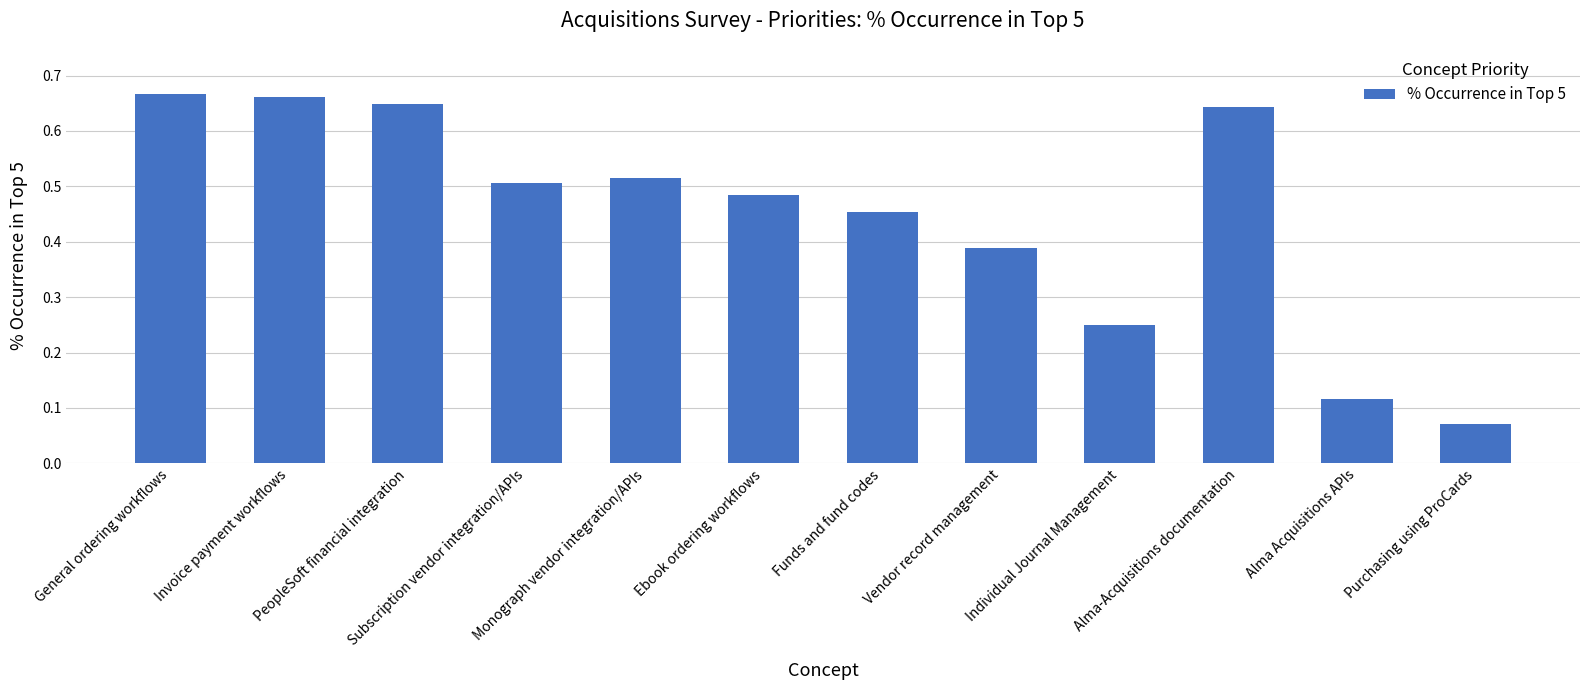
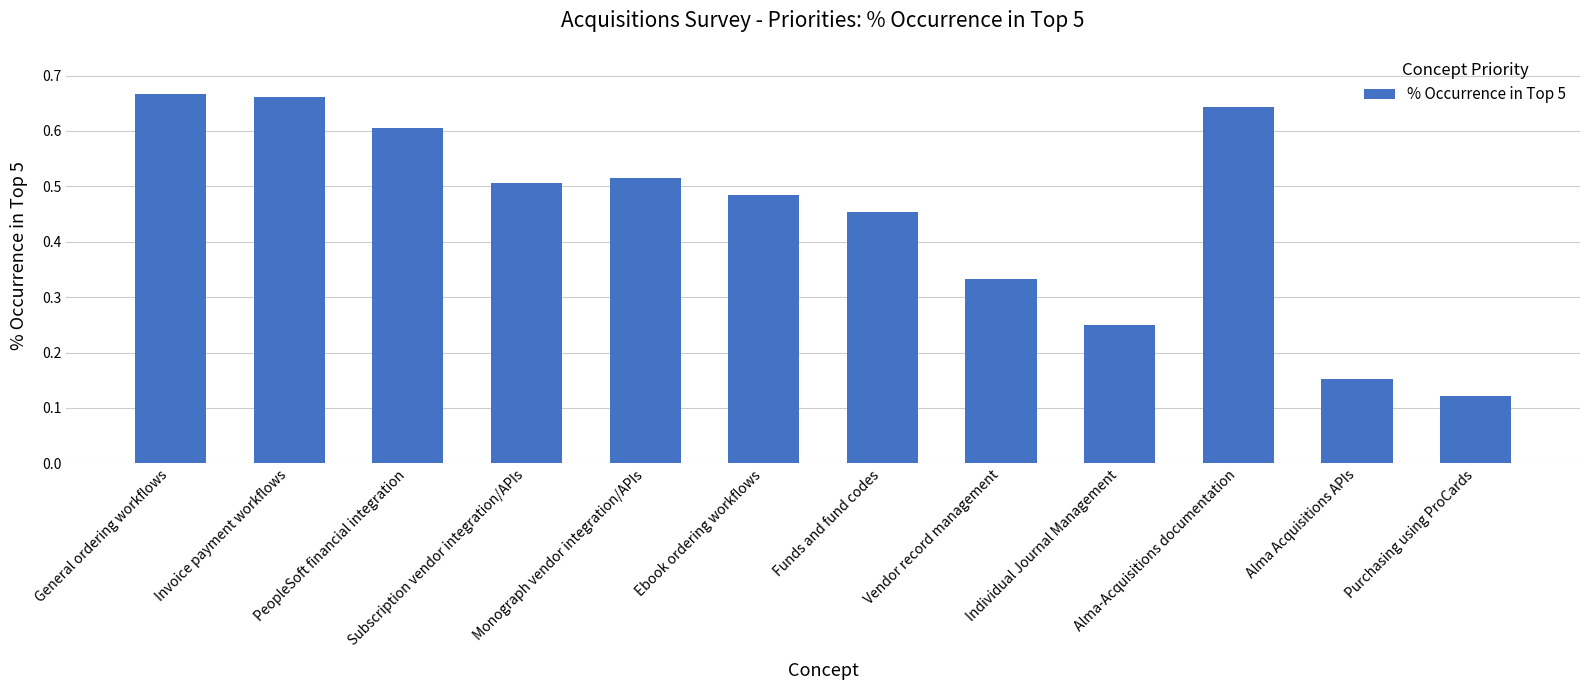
PeopleSoft financial integration: 0.65 -> 0.61
Vendor record management: 0.39 -> 0.33
Alma Acquisitions APIs: 0.12 -> 0.15
Purchasing using ProCards: 0.07 -> 0.12
